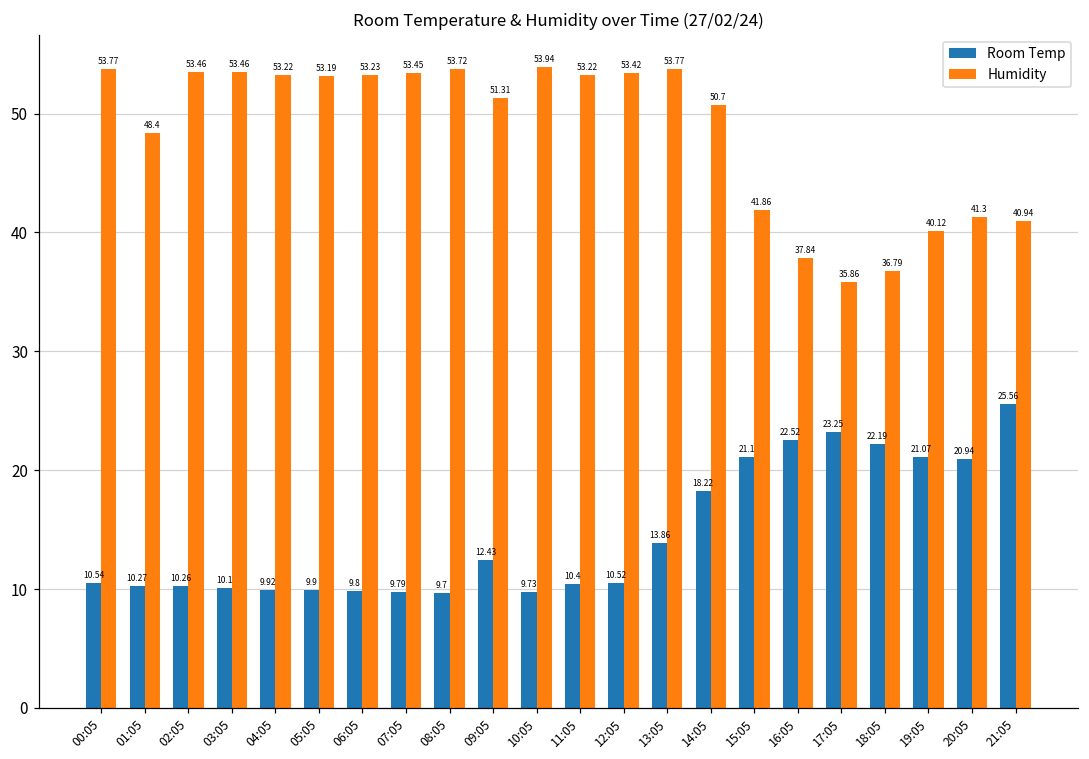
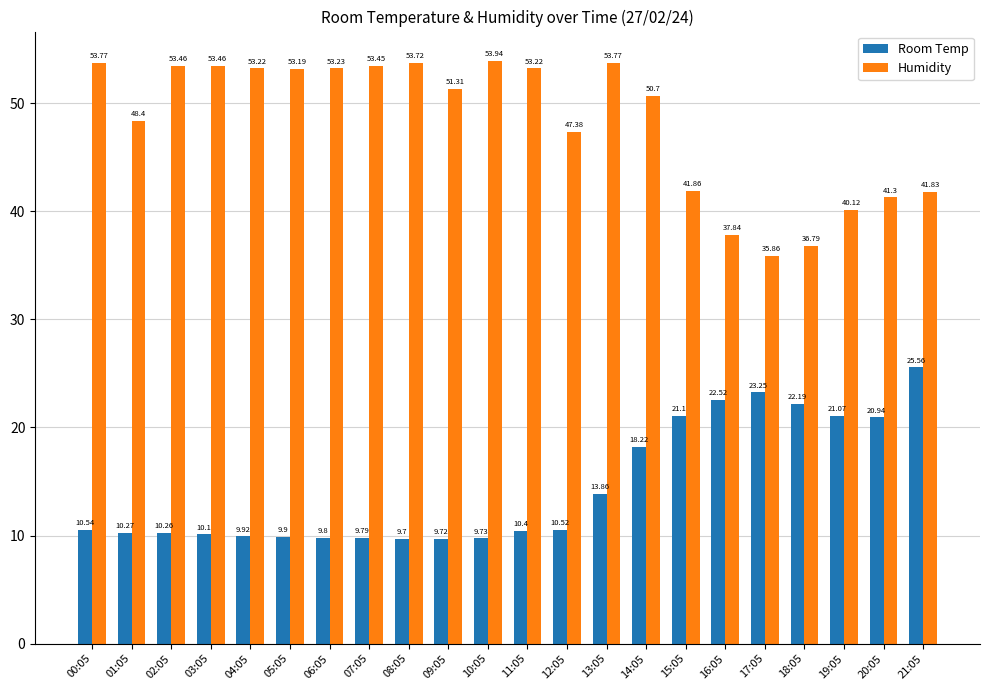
Room Temp, 09:05: 12.43 -> 9.72
Humidity, 12:05: 53.42 -> 47.38
Humidity, 21:05: 40.94 -> 41.83
